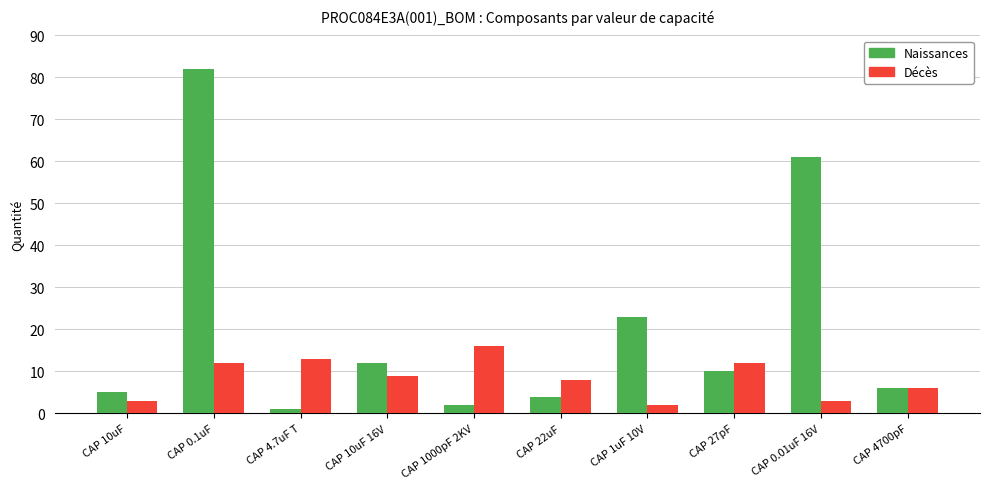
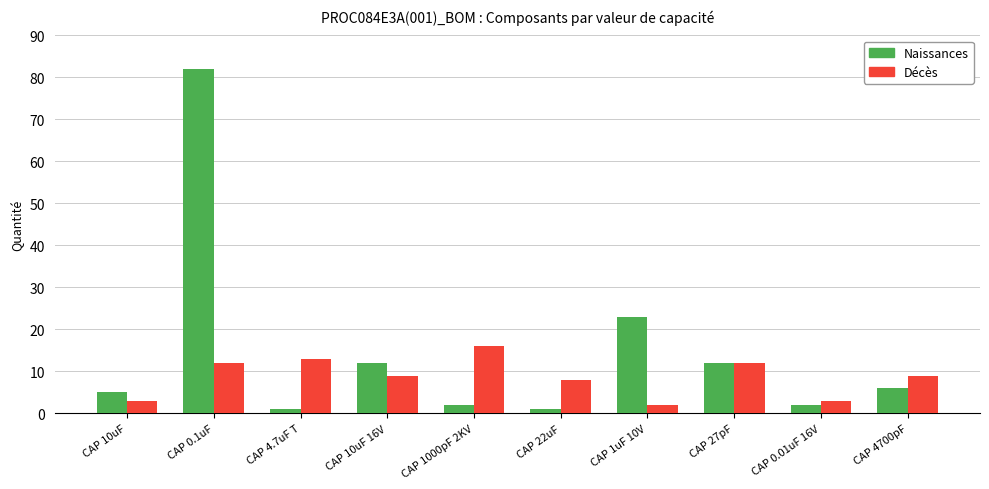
Naissances, CAP 22uF: 4 -> 1
Naissances, CAP 27pF: 10 -> 12
Naissances, CAP 0.01uF 16V: 61 -> 2
Décès, CAP 4700pF: 6 -> 9
